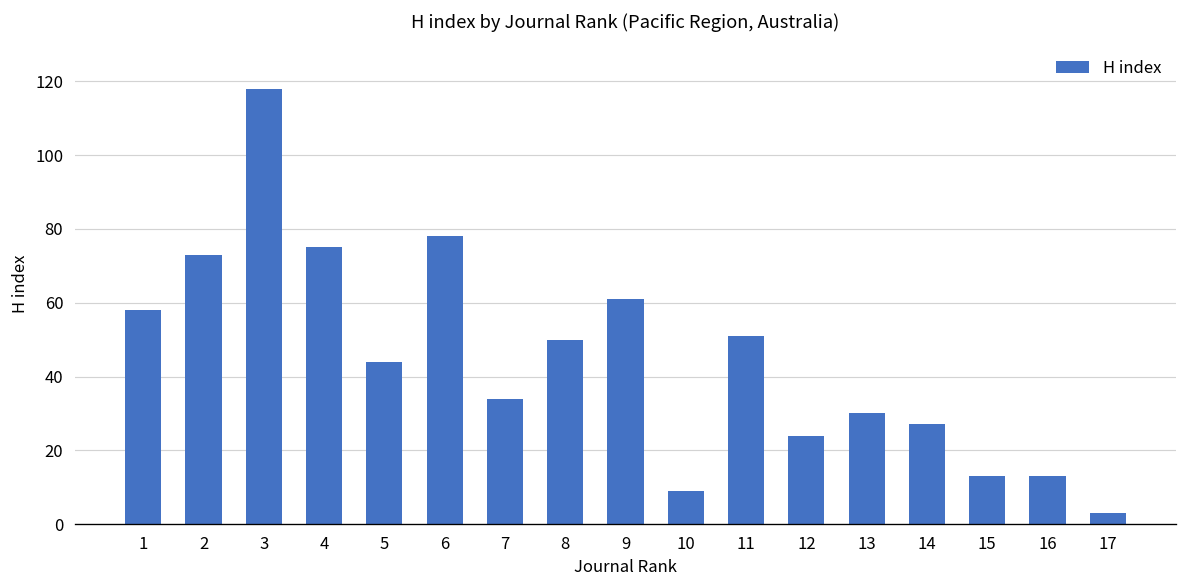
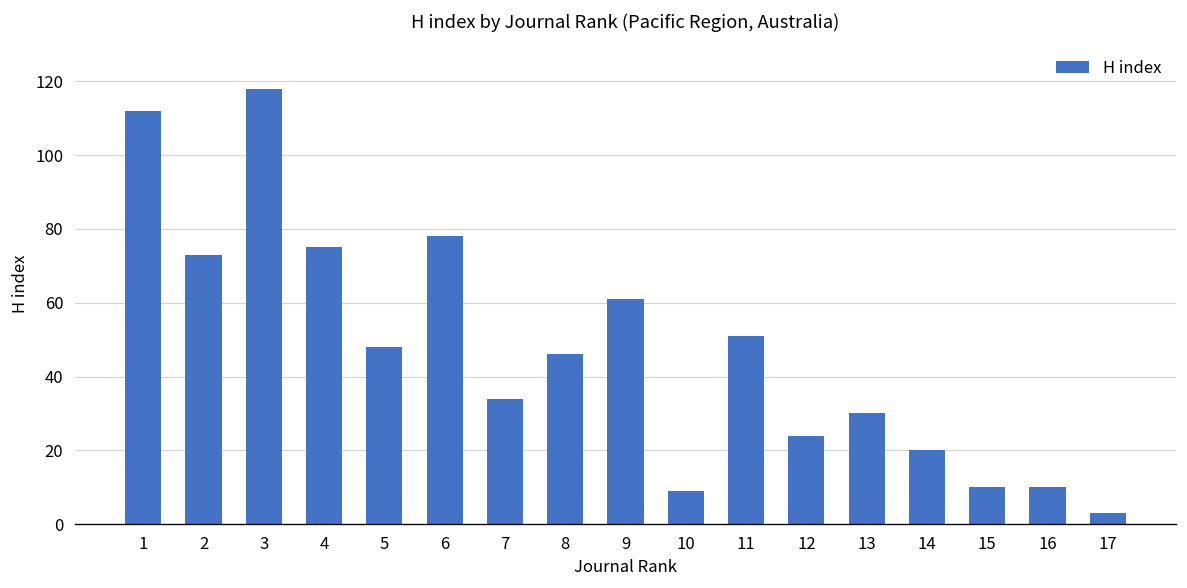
1: 58 -> 112
5: 44 -> 48
8: 50 -> 46
14: 27 -> 20
15: 13 -> 10
16: 13 -> 10
